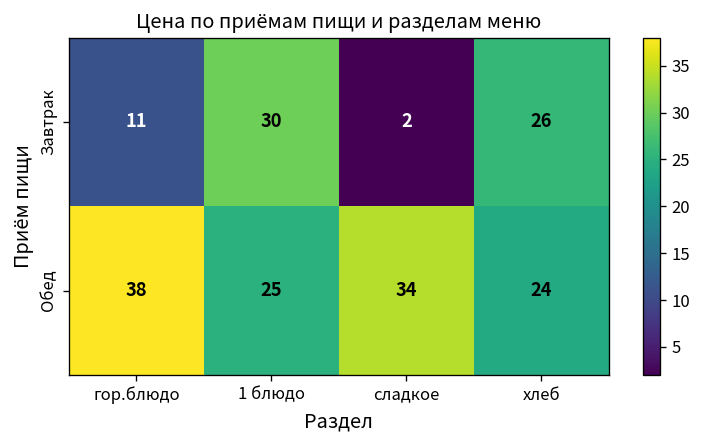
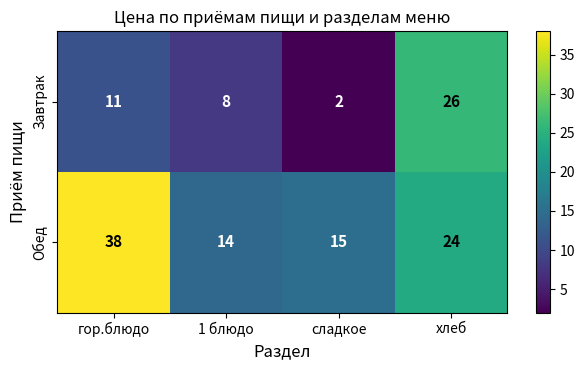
Завтрак, 1 блюдо: 30 -> 8
Обед, 1 блюдо: 25 -> 14
Обед, сладкое: 34 -> 15
